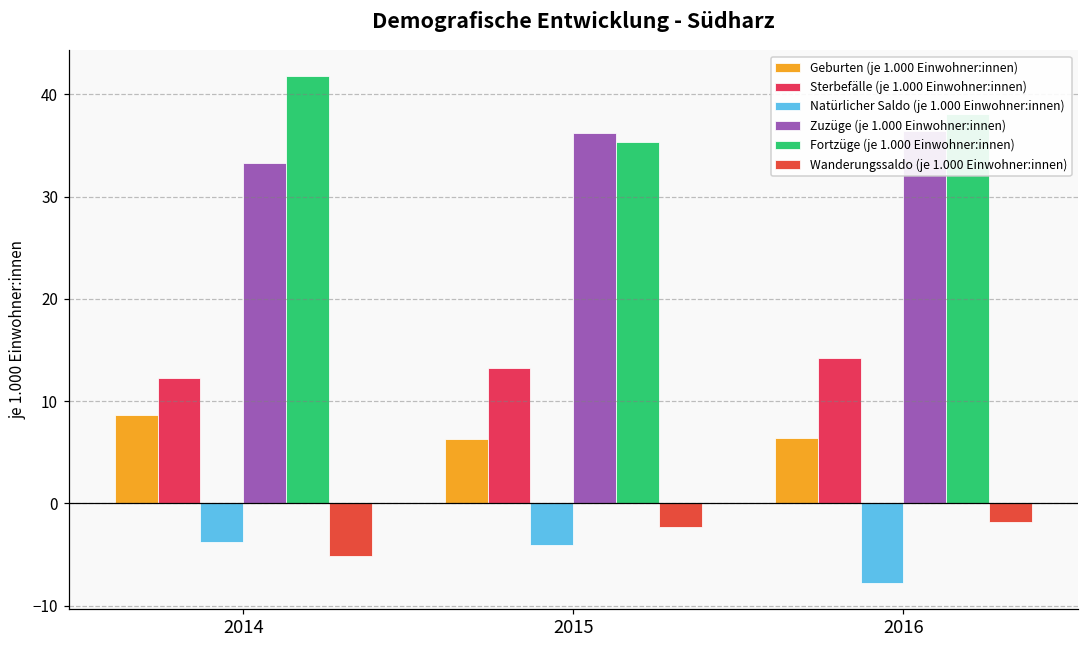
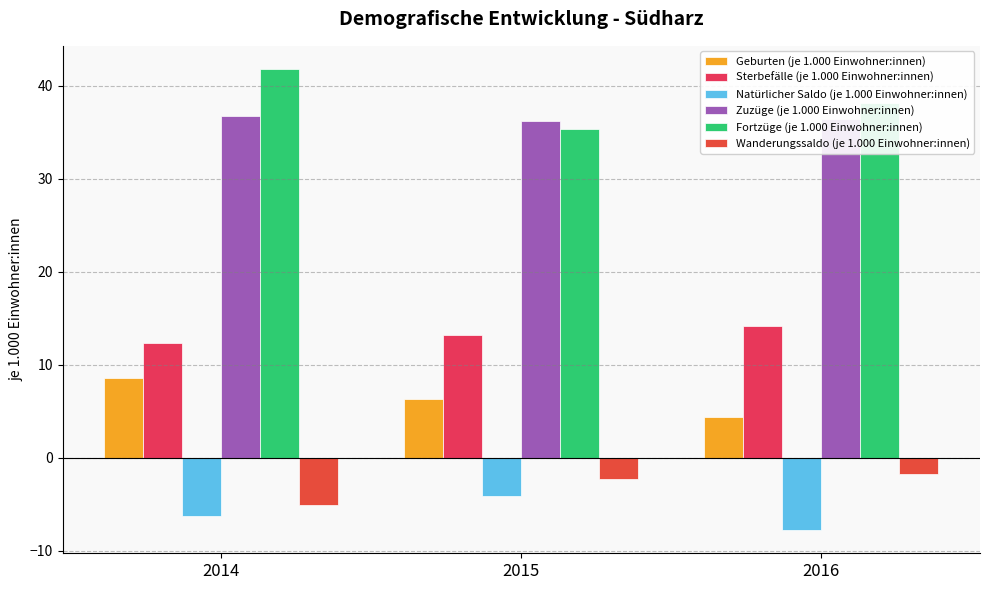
Natürlicher Saldo (je 1.000 Einwohner:innen), 2014: -4 -> -6
Zuzüge (je 1.000 Einwohner:innen), 2014: 33 -> 37
Geburten (je 1.000 Einwohner:innen), 2016: 6 -> 4
